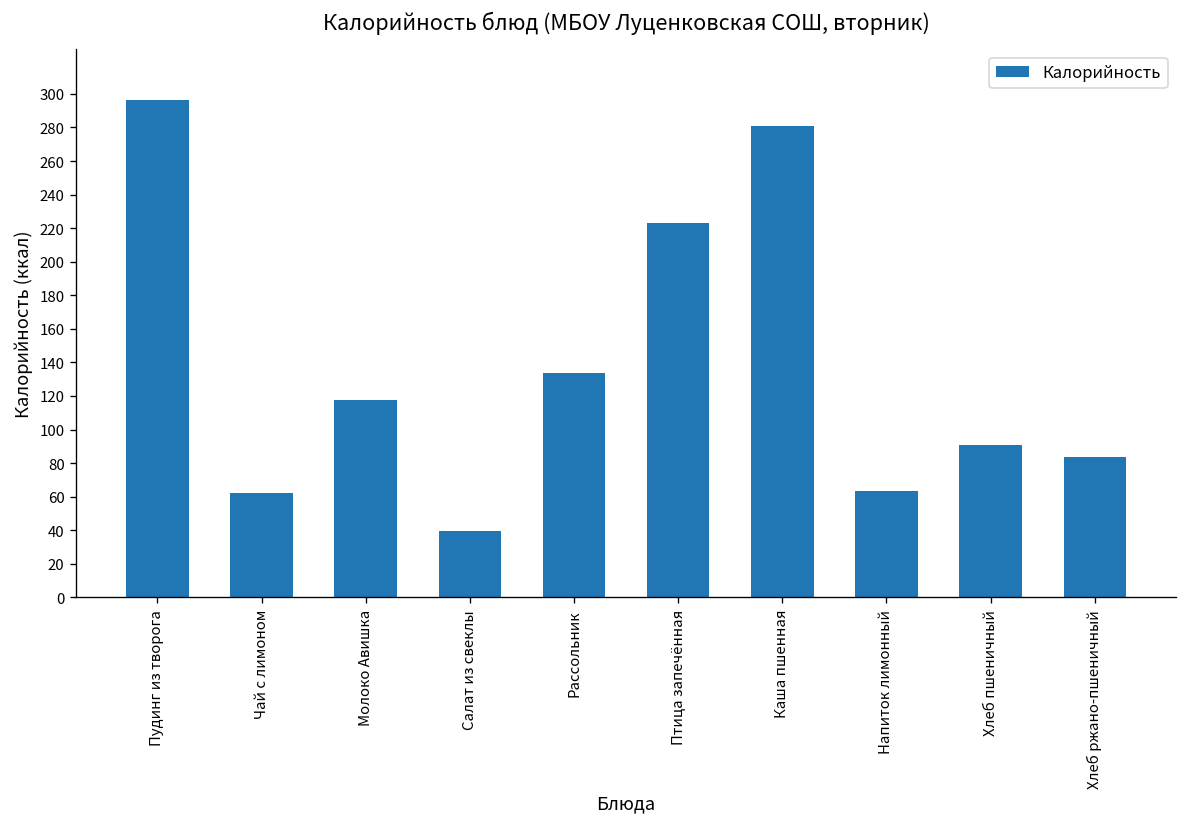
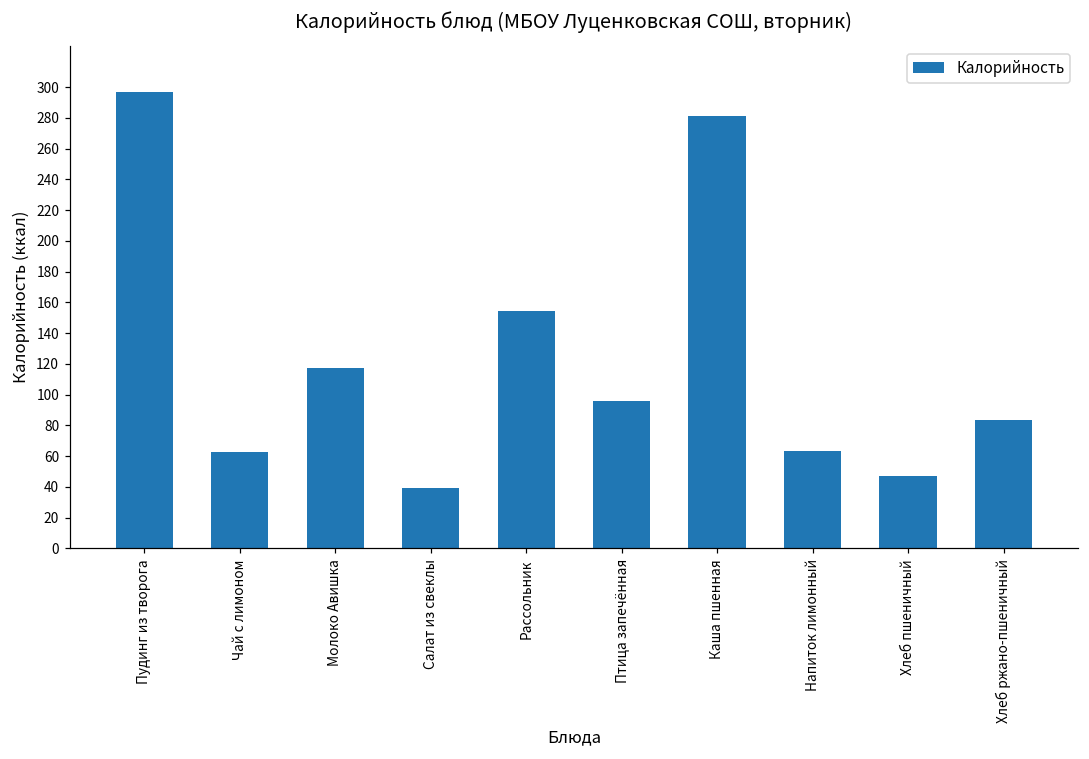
Рассольник: 134 -> 155
Птица запечённая: 223 -> 96
Хлеб пшеничный: 91 -> 47
